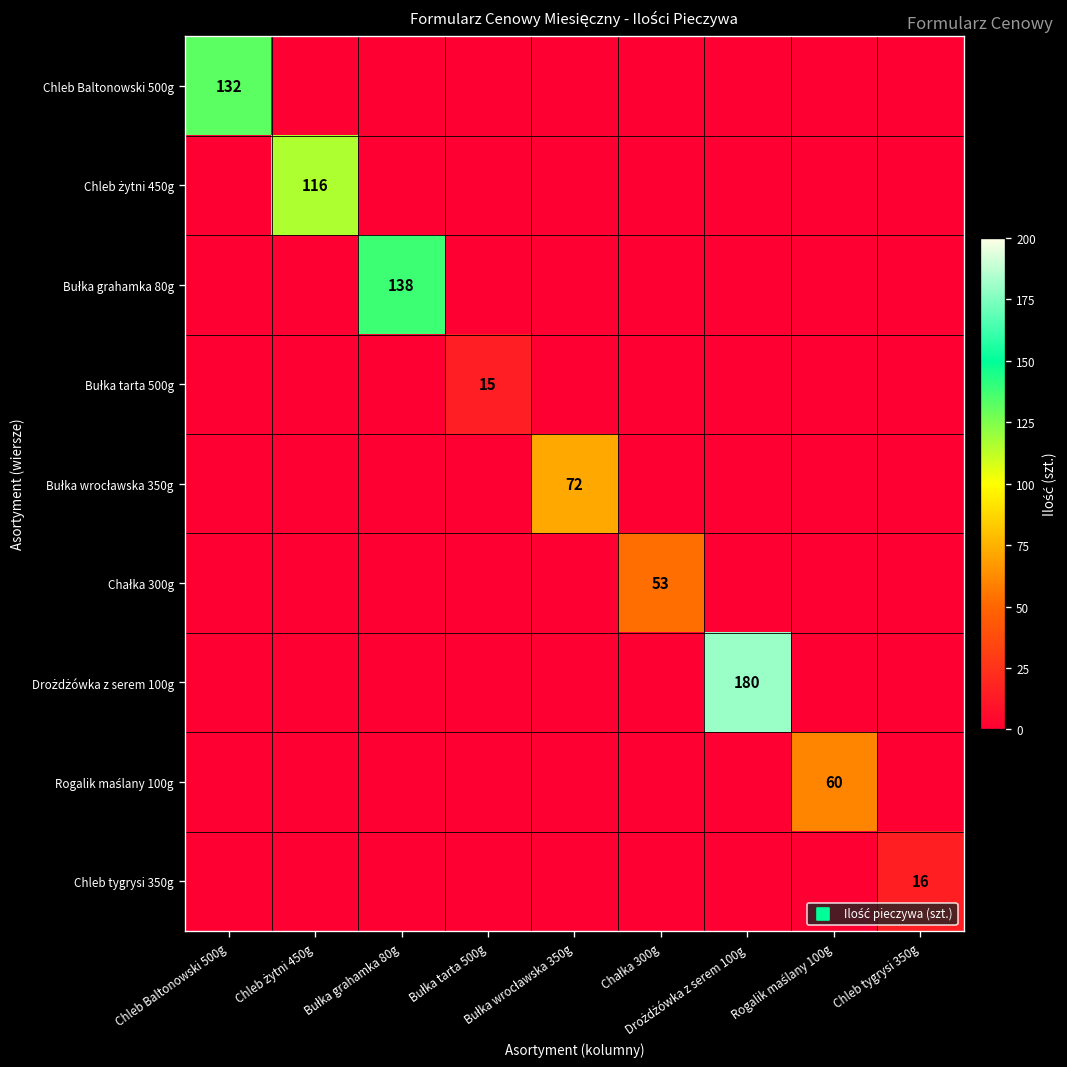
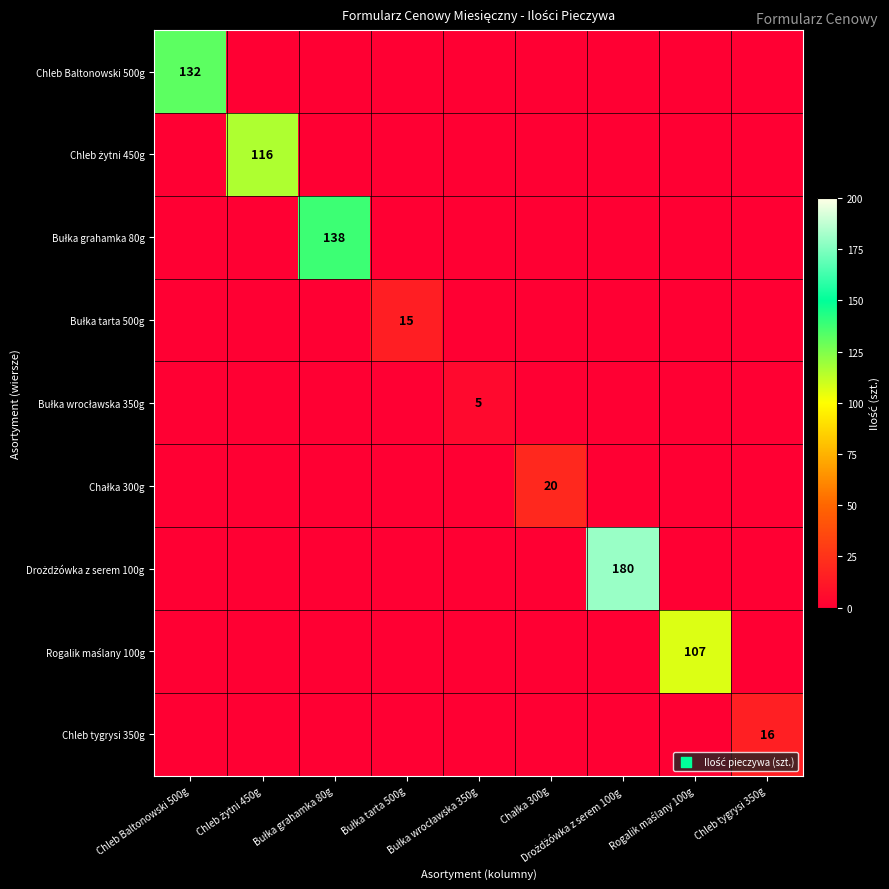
Bułka wrocławska 350g, Bułka wrocławska 350g: 72 -> 5
Chałka 300g, Chałka 300g: 53 -> 20
Rogalik maślany 100g, Rogalik maślany 100g: 60 -> 107
